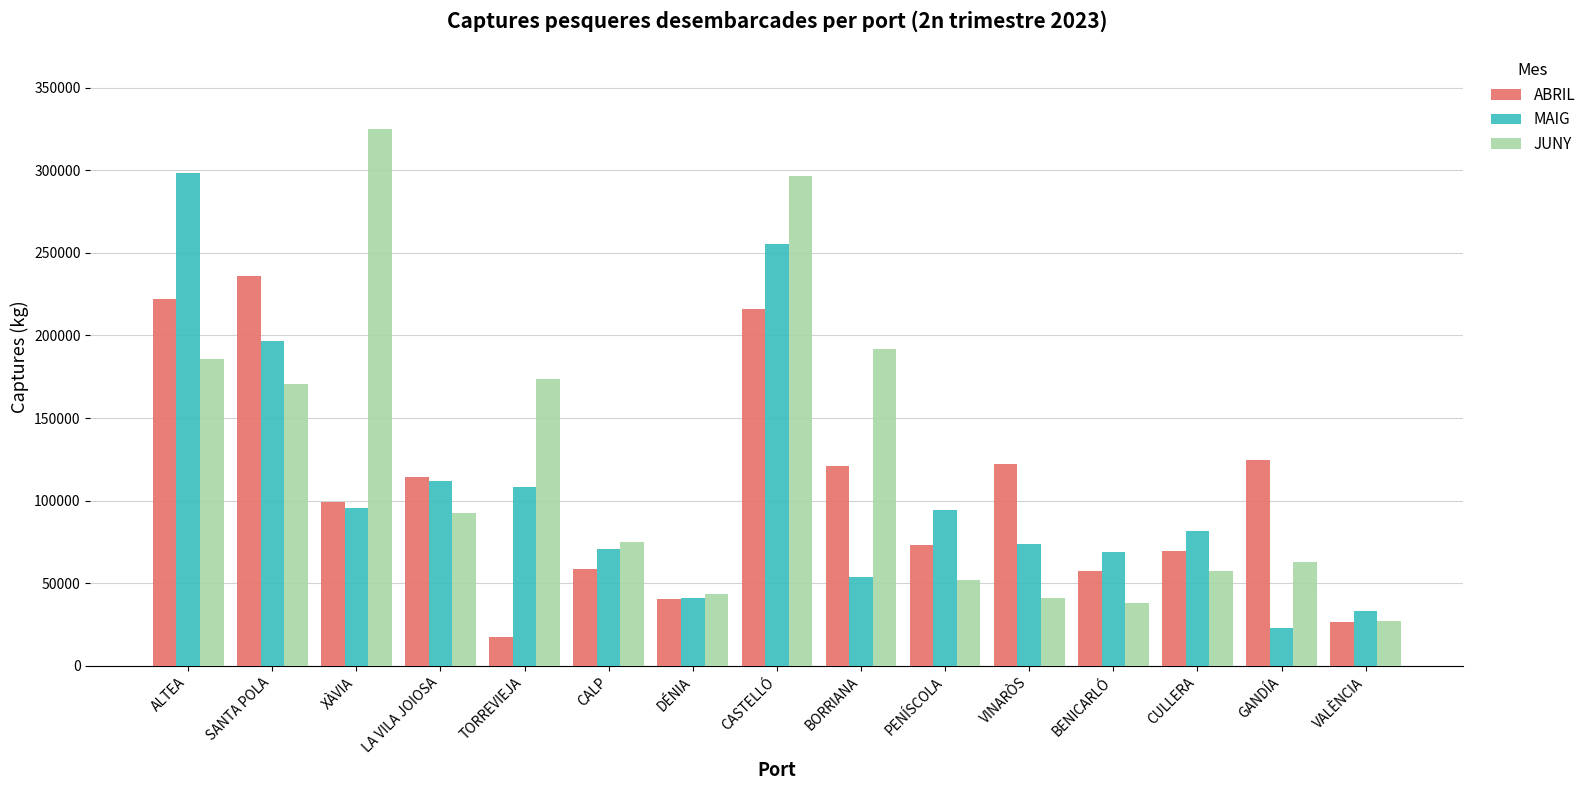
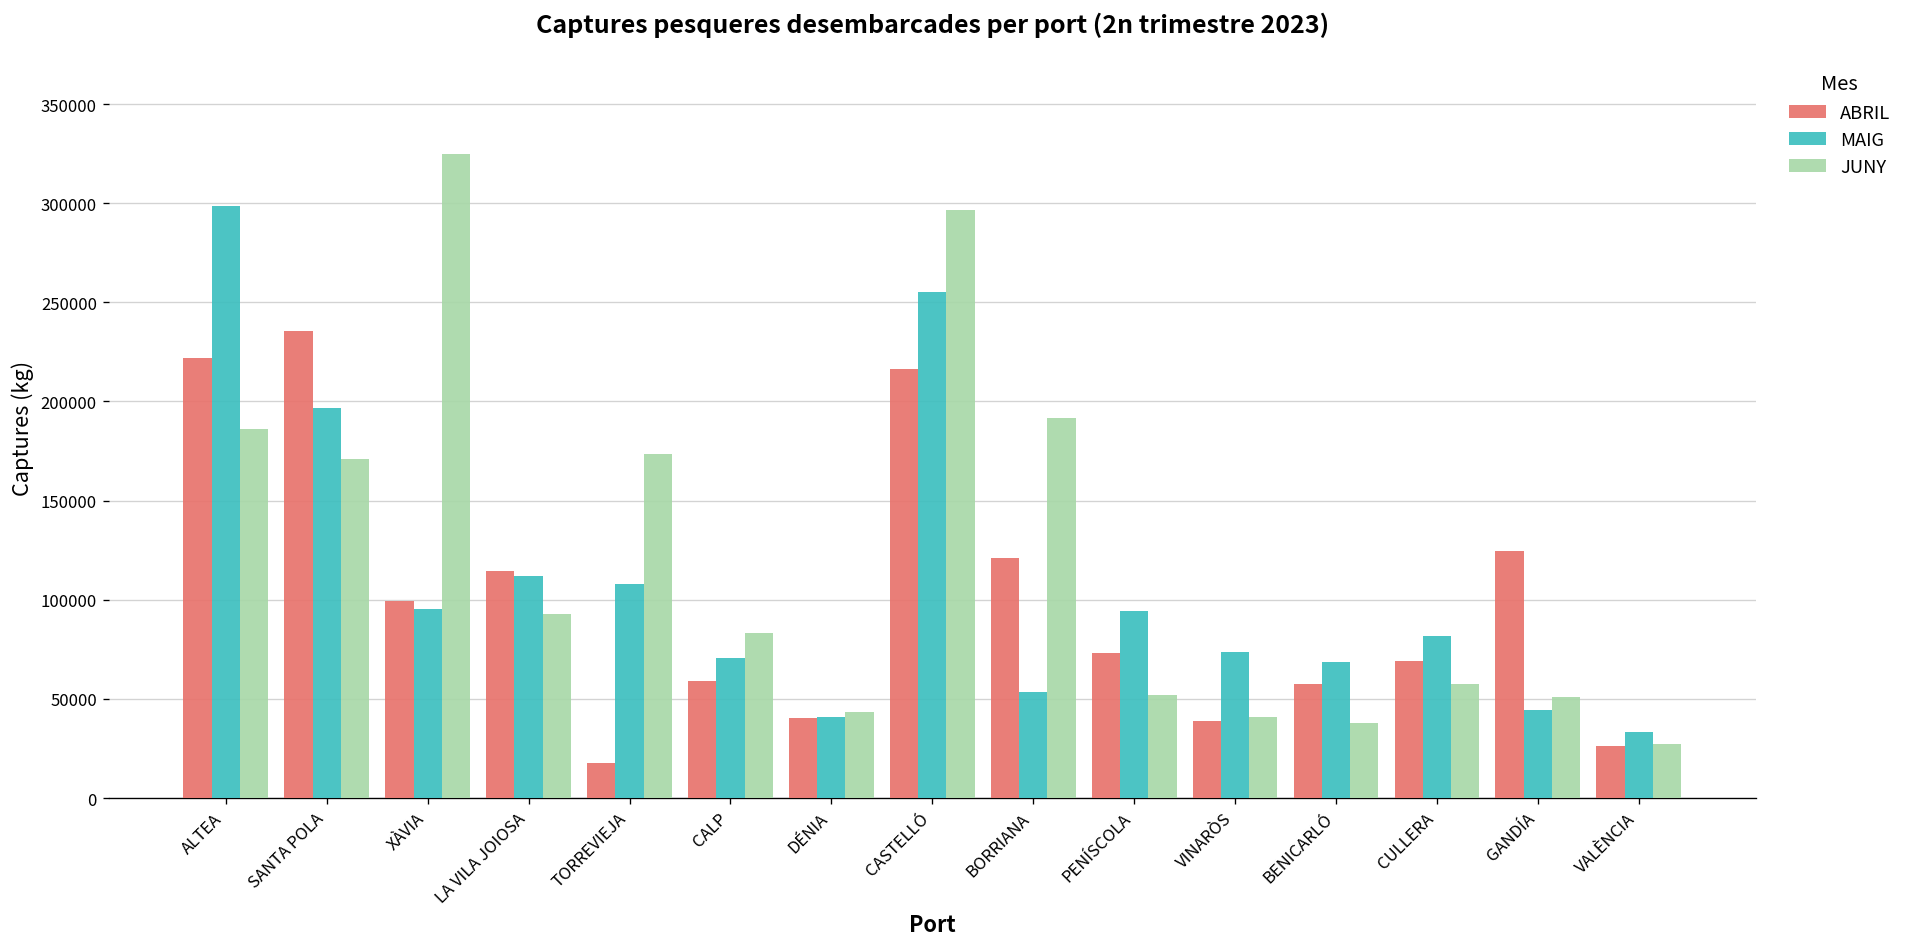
JUNY, CALP: 75000 -> 83000
ABRIL, VINARÒS: 122000 -> 39000
MAIG, GANDÍA: 23000 -> 44000
JUNY, GANDÍA: 63000 -> 51000
